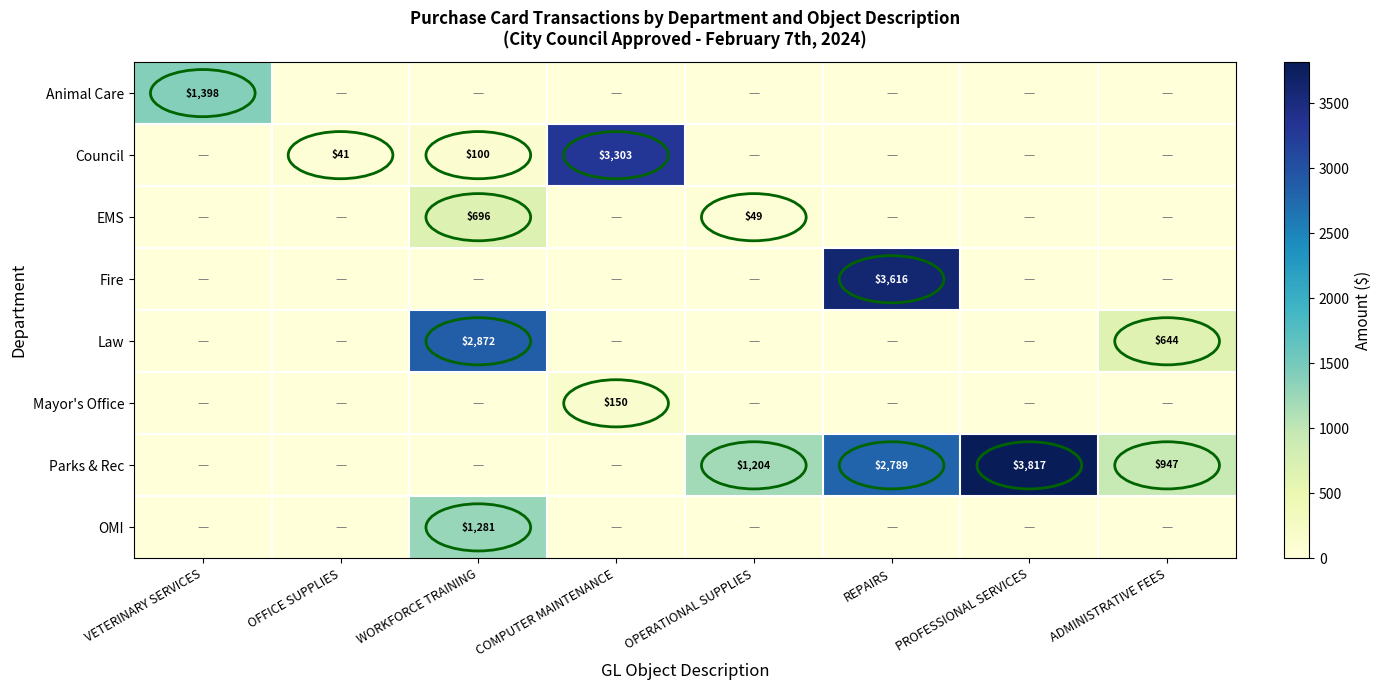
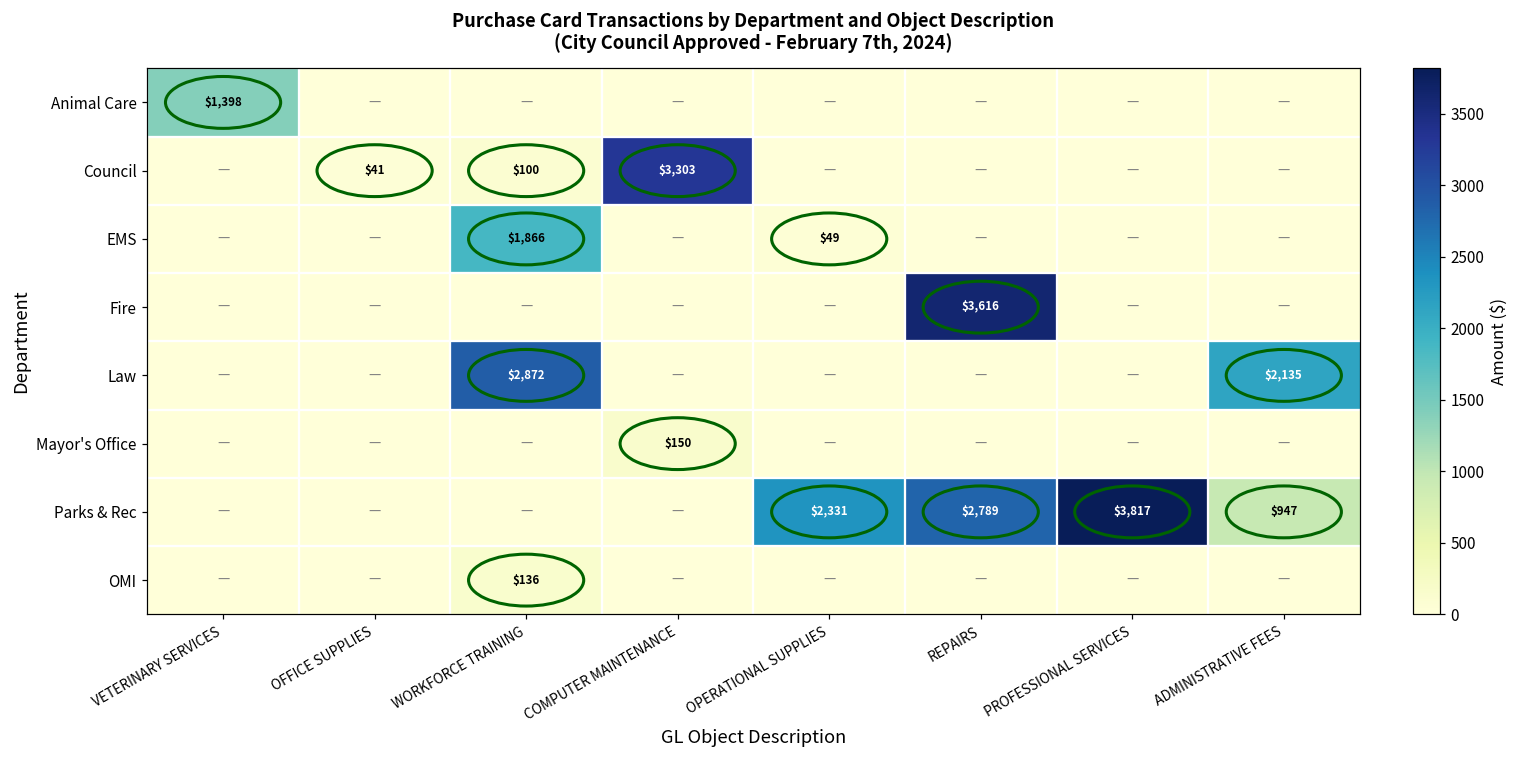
EMS, WORKFORCE TRAINING: $696 -> $1,866
Law, ADMINISTRATIVE FEES: $644 -> $2,135
Parks & Rec, OPERATIONAL SUPPLIES: $1,204 -> $2,331
OMI, WORKFORCE TRAINING: $1,281 -> $136
